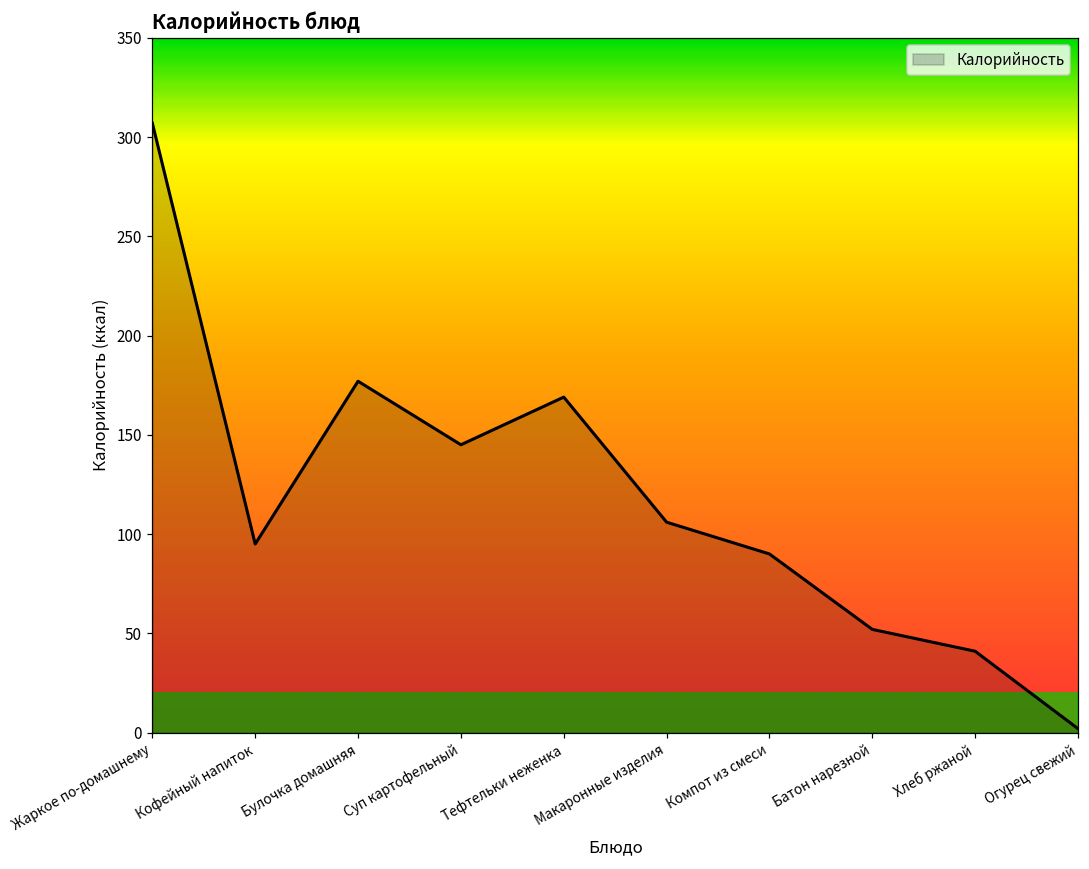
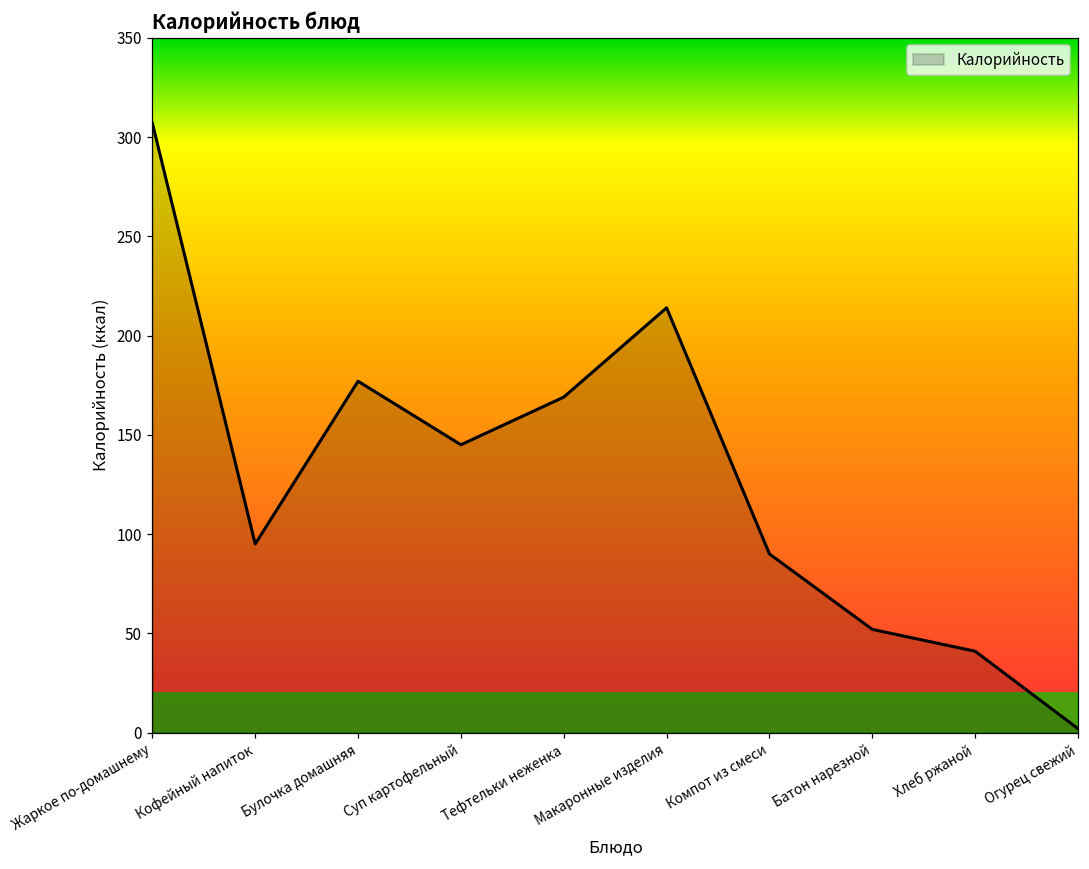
Макаронные изделия: 106 -> 214
